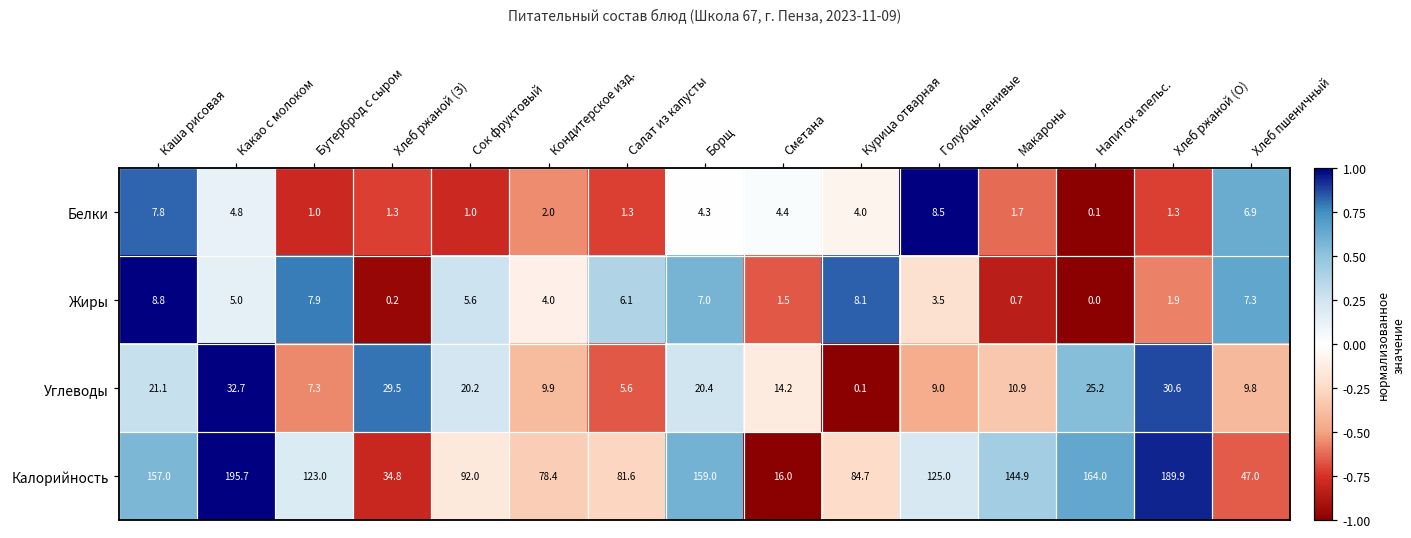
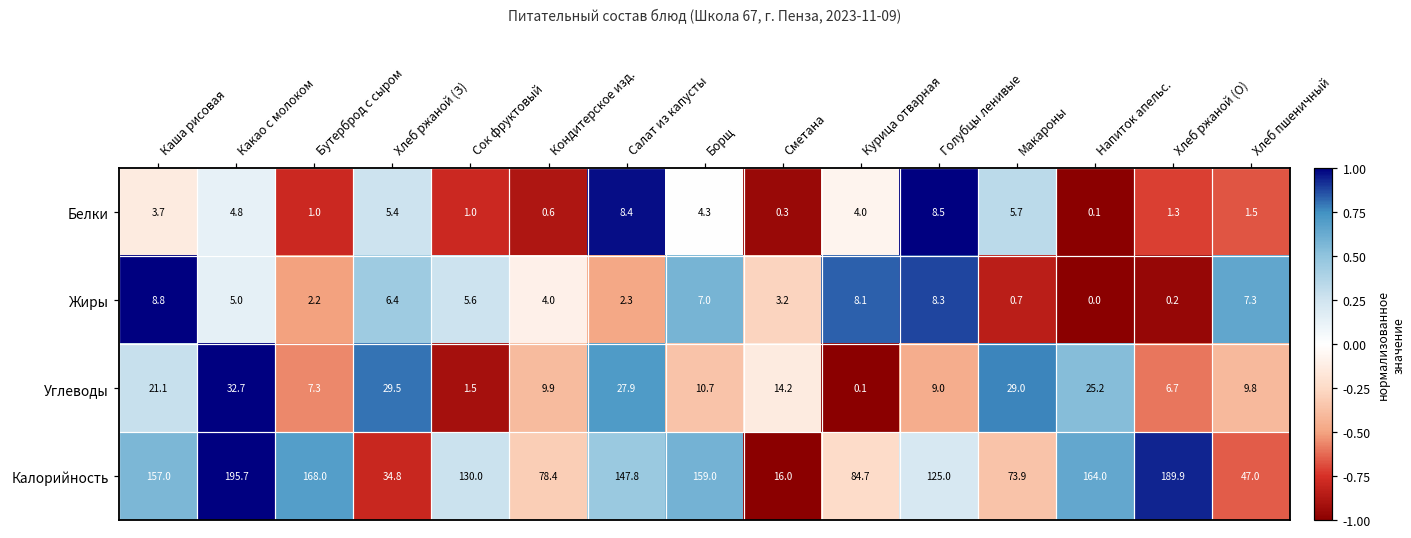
Белки, Каша рисовая: 7.8 -> 3.7
Белки, Хлеб ржаной (З): 1.3 -> 5.4
Белки, Кондитерское изд.: 2.0 -> 0.6
Белки, Салат из капусты: 1.3 -> 8.4
Белки, Сметана: 4.4 -> 0.3
Белки, Макароны: 1.7 -> 5.7
Белки, Хлеб пшеничный: 6.9 -> 1.5
Жиры, Бутерброд с сыром: 7.9 -> 2.2
Жиры, Хлеб ржаной (З): 0.2 -> 6.4
Жиры, Салат из капусты: 6.1 -> 2.3
Жиры, Сметана: 1.5 -> 3.2
Жиры, Голубцы ленивые: 3.5 -> 8.3
Жиры, Хлеб ржаной (О): 1.9 -> 0.2
Углеводы, Сок фруктовый: 20.2 -> 1.5
Углеводы, Салат из капусты: 5.6 -> 27.9
Углеводы, Борщ: 20.4 -> 10.7
Углеводы, Макароны: 10.9 -> 29.0
Углеводы, Хлеб ржаной (О): 30.6 -> 6.7
Калорийность, Бутерброд с сыром: 123.0 -> 168.0
Калорийность, Сок фруктовый: 92.0 -> 130.0
Калорийность, Салат из капусты: 81.6 -> 147.8
Калорийность, Макароны: 144.9 -> 73.9
